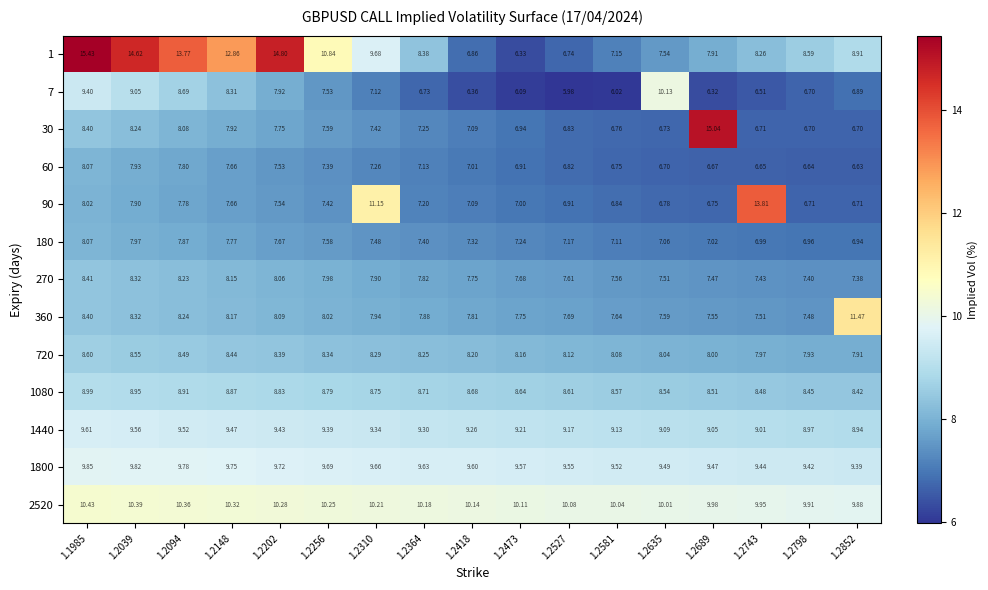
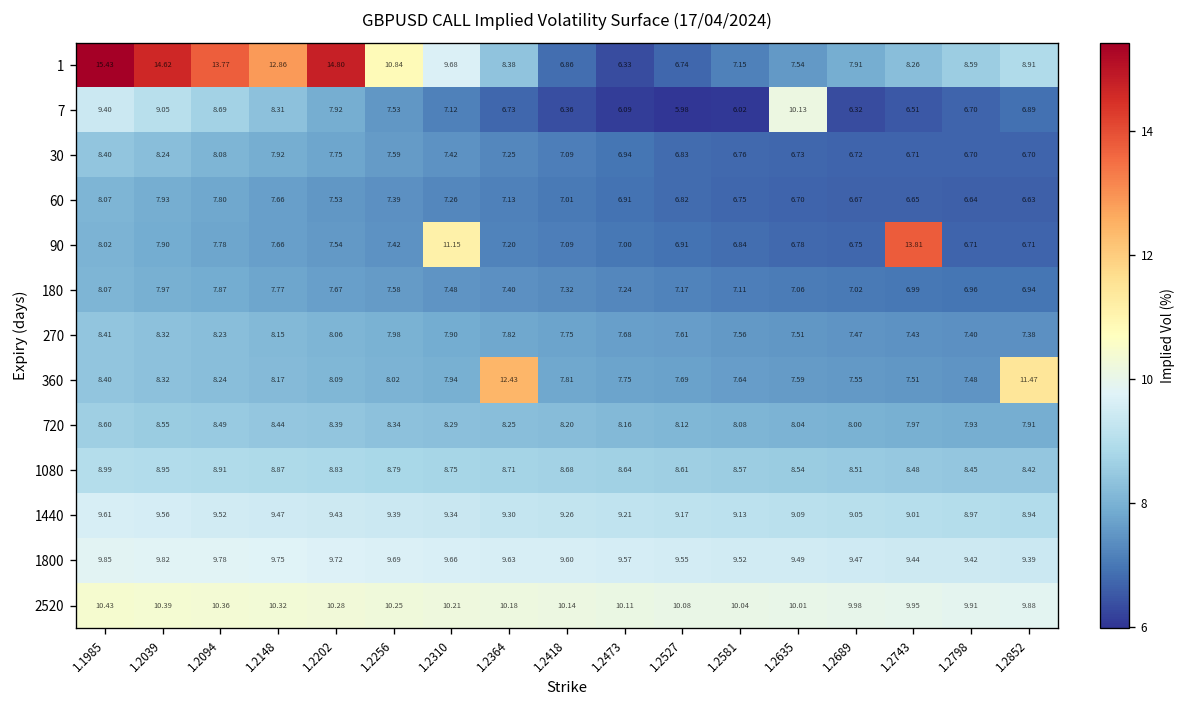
30, 1.2689: 15.04 -> 6.72
360, 1.2364: 7.88 -> 12.43
